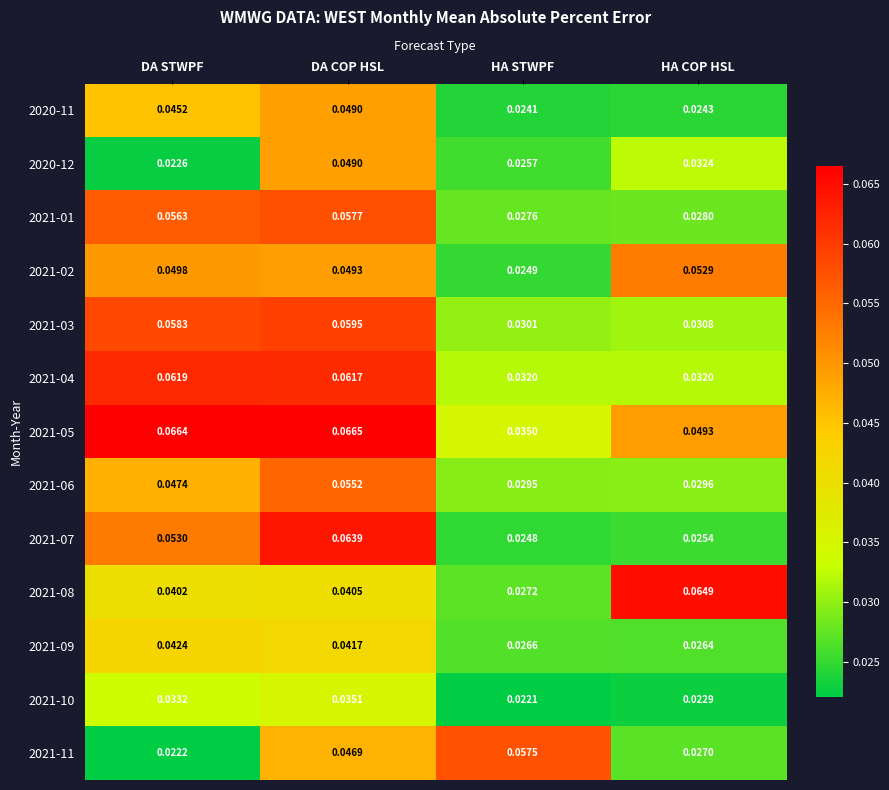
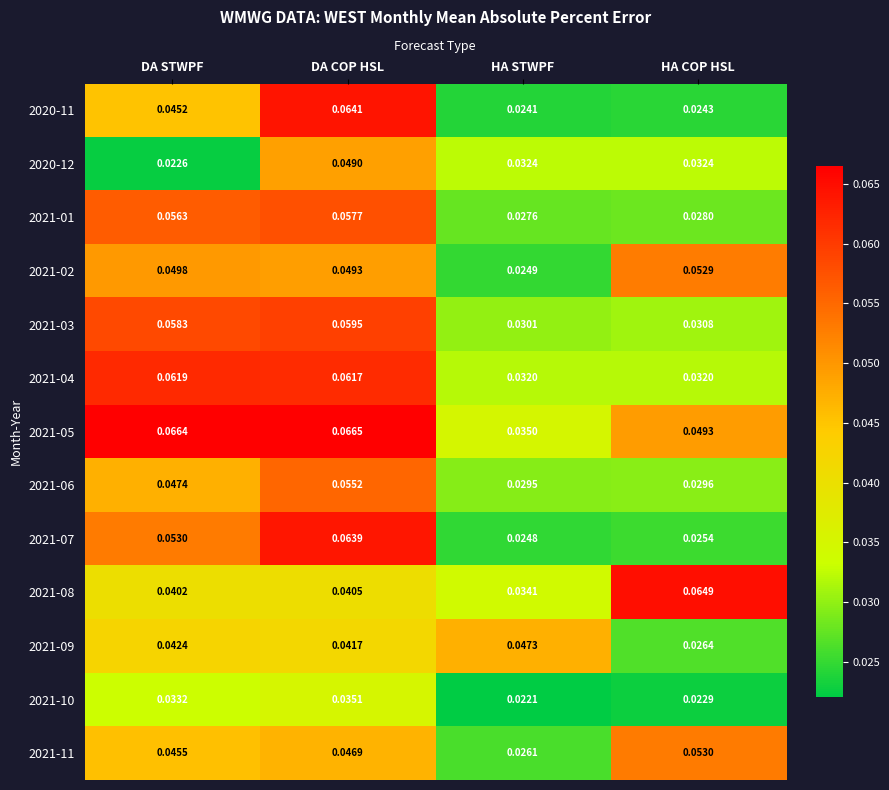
2020-11, DA COP HSL: 0.0490 -> 0.0641
2020-12, HA STWPF: 0.0257 -> 0.0324
2021-08, HA STWPF: 0.0272 -> 0.0341
2021-09, HA STWPF: 0.0266 -> 0.0473
2021-11, DA STWPF: 0.0222 -> 0.0455
2021-11, HA STWPF: 0.0575 -> 0.0261
2021-11, HA COP HSL: 0.0270 -> 0.0530
